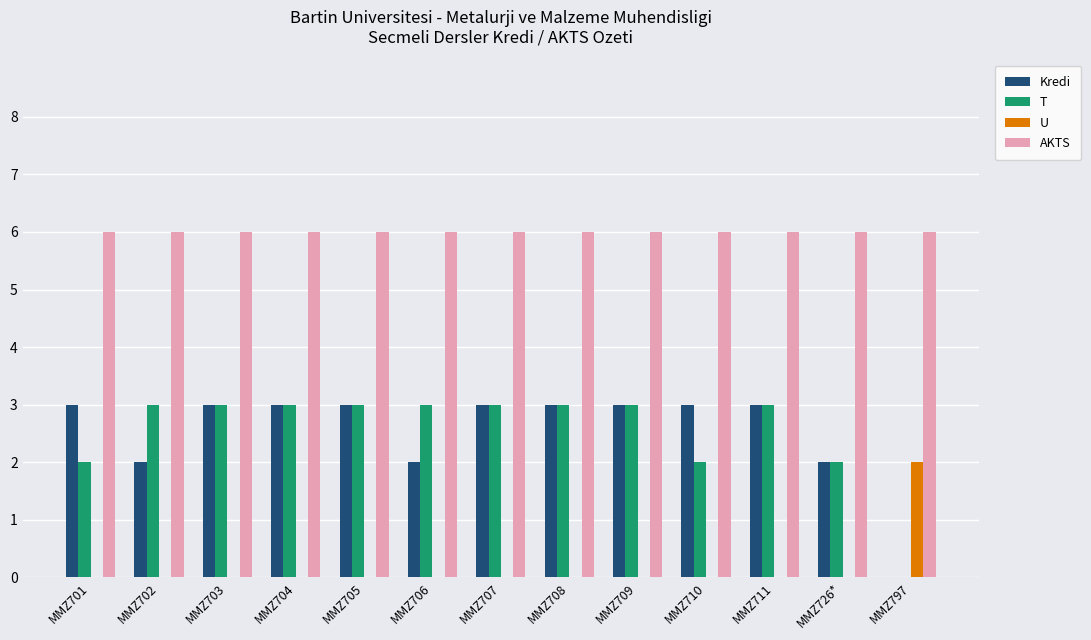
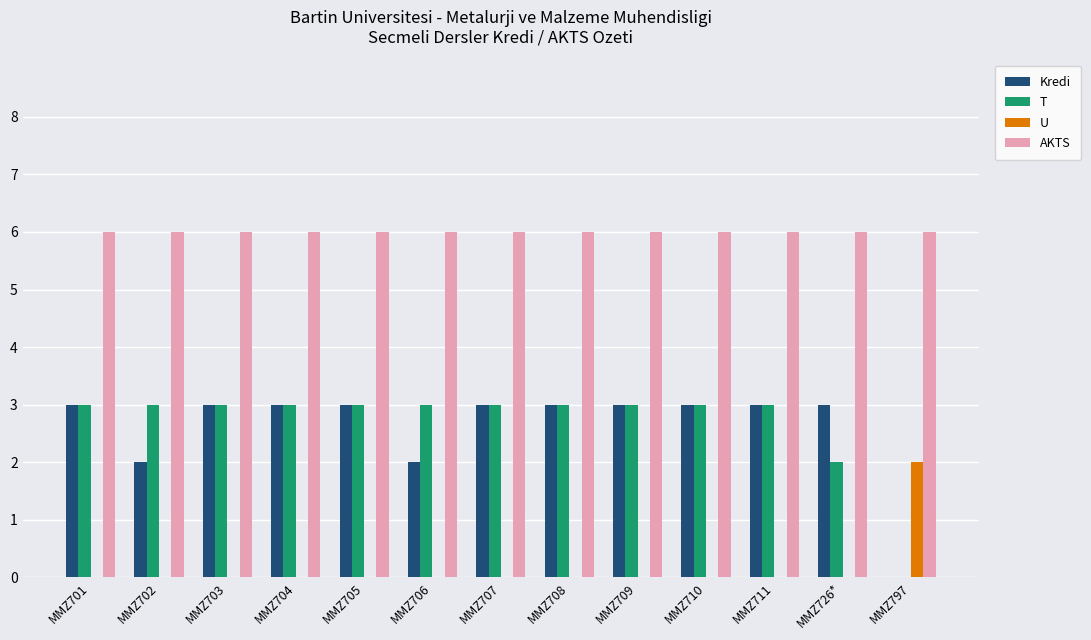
T, MMZ701: 2 -> 3
T, MMZ710: 2 -> 3
Kredi, MMZ726*: 2 -> 3
